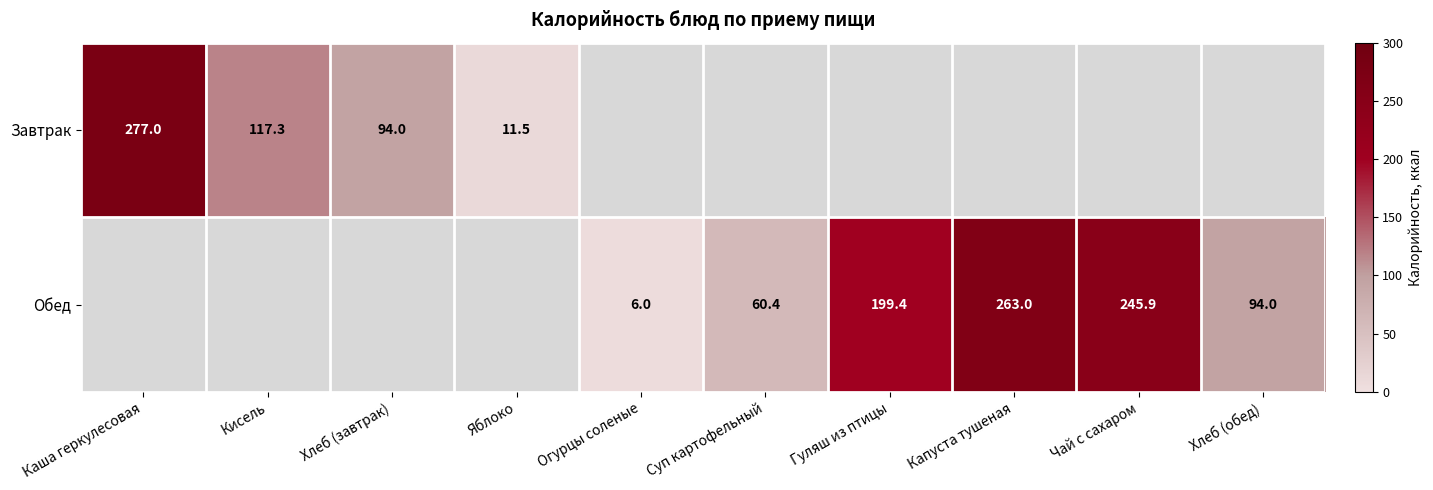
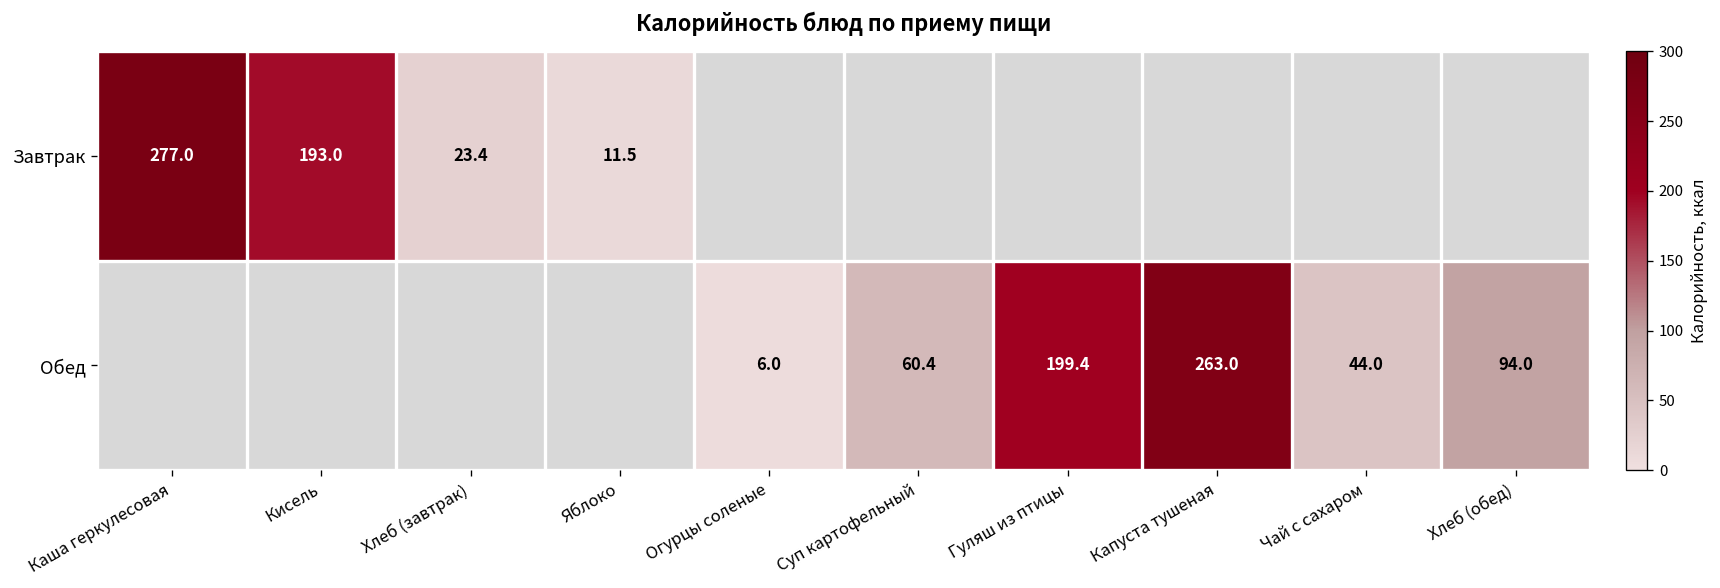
Завтрак, Кисель: 117.3 -> 193.0
Завтрак, Хлеб (завтрак): 94.0 -> 23.4
Обед, Чай с сахаром: 245.9 -> 44.0
